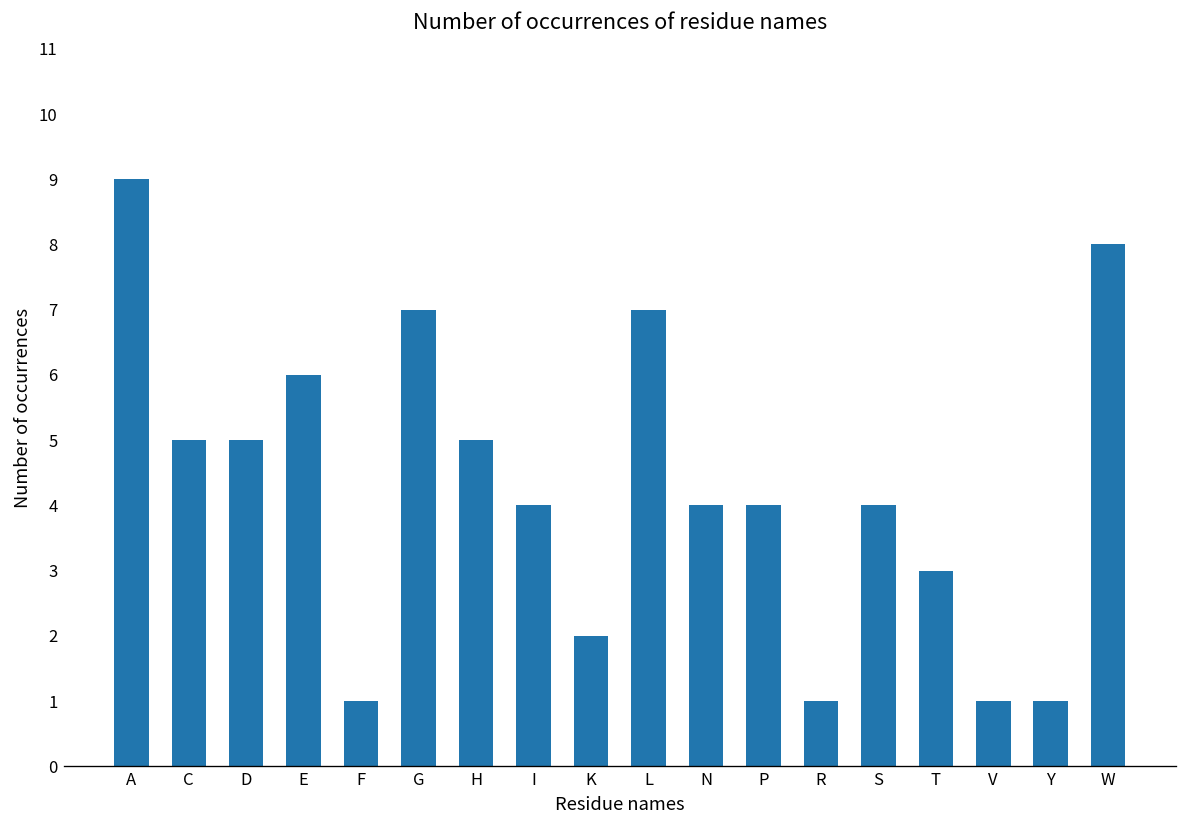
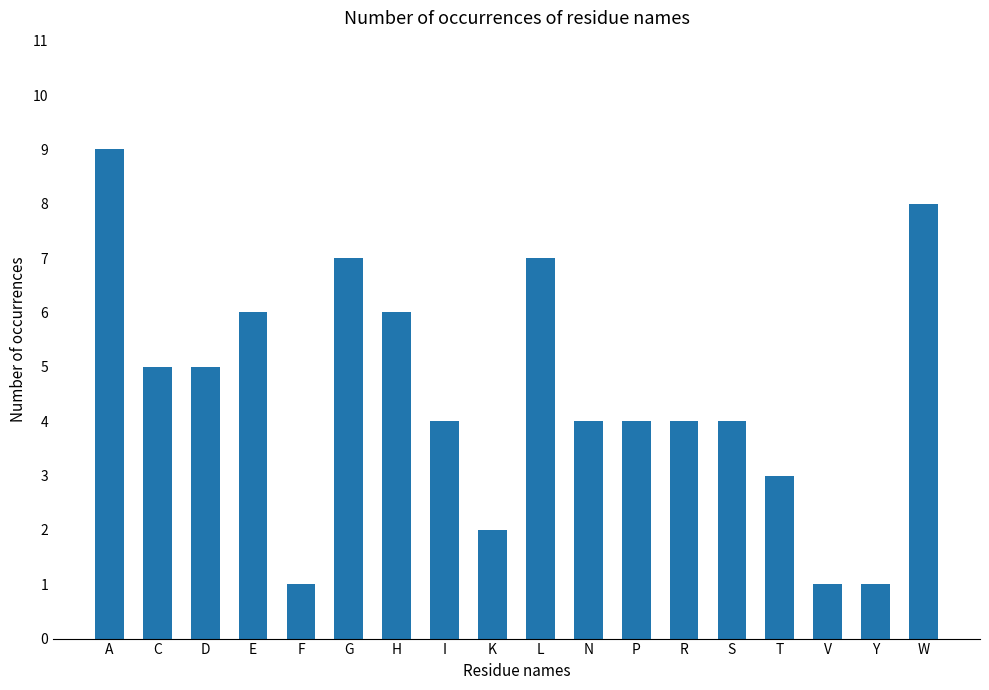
H: 5 -> 6
R: 1 -> 4
